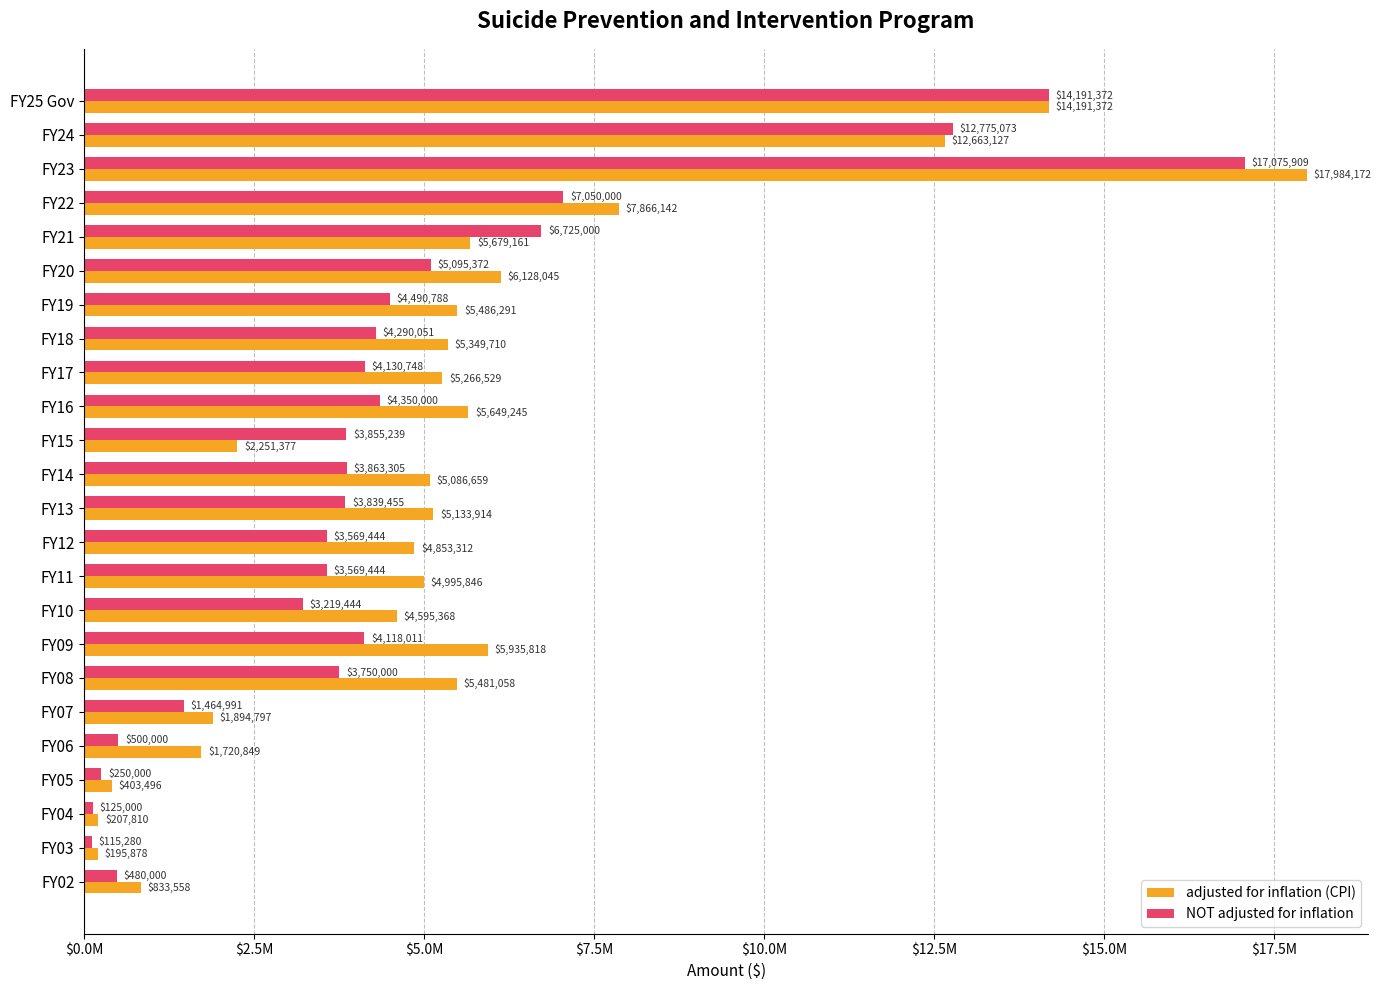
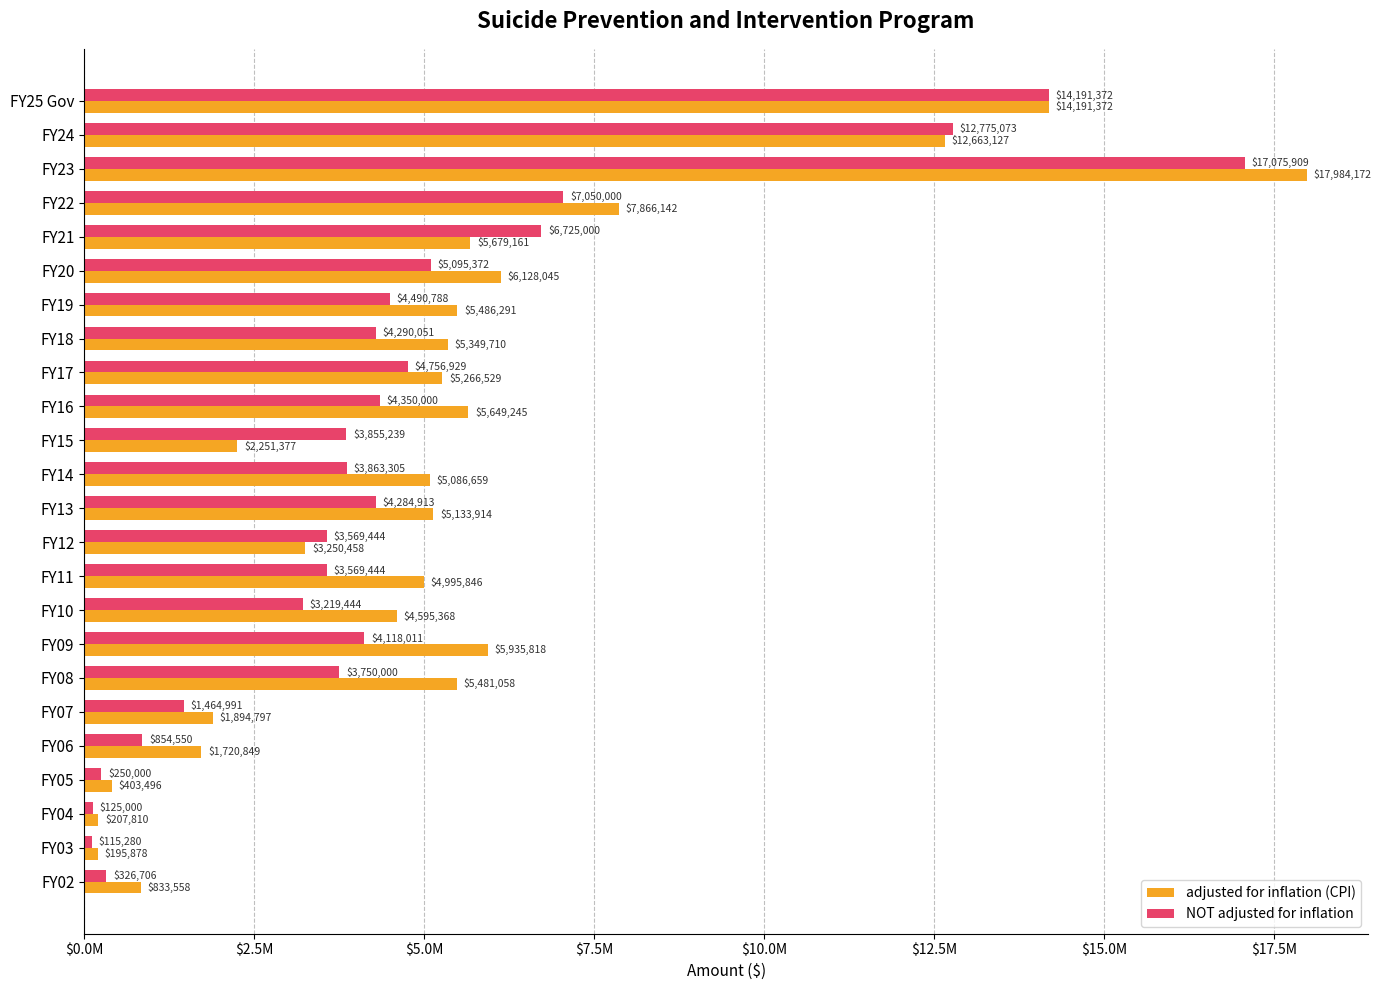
NOT adjusted for inflation, FY17: $4,130,748 -> $4,756,929
NOT adjusted for inflation, FY13: $3,839,455 -> $4,284,913
adjusted for inflation (CPI), FY12: $4,853,312 -> $3,250,458
NOT adjusted for inflation, FY06: $500,000 -> $854,550
NOT adjusted for inflation, FY02: $480,000 -> $326,706
